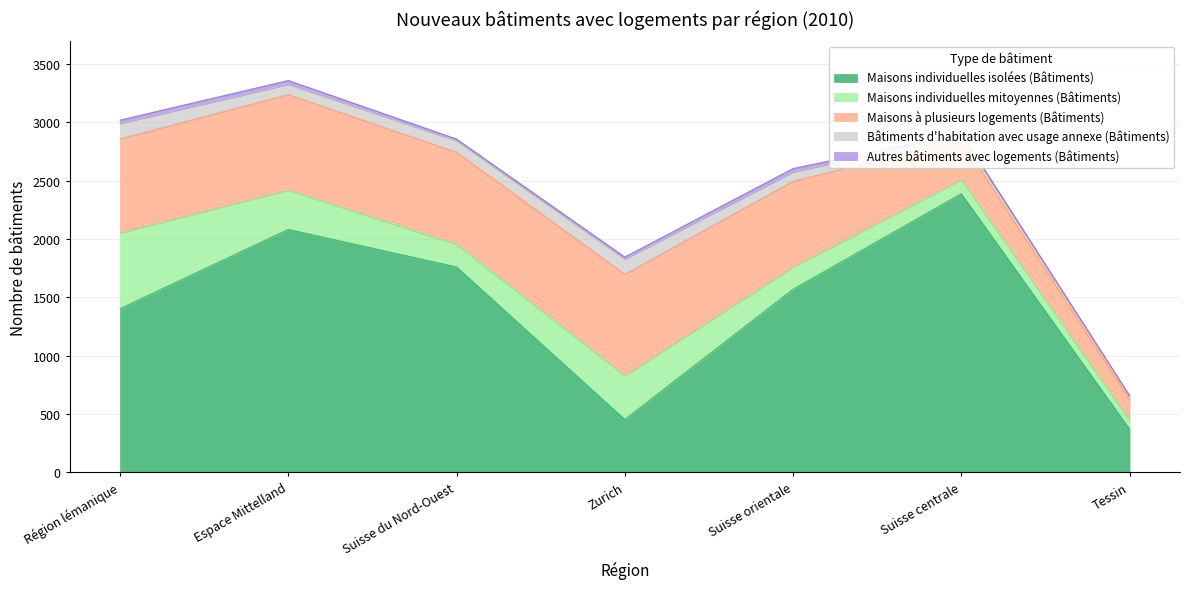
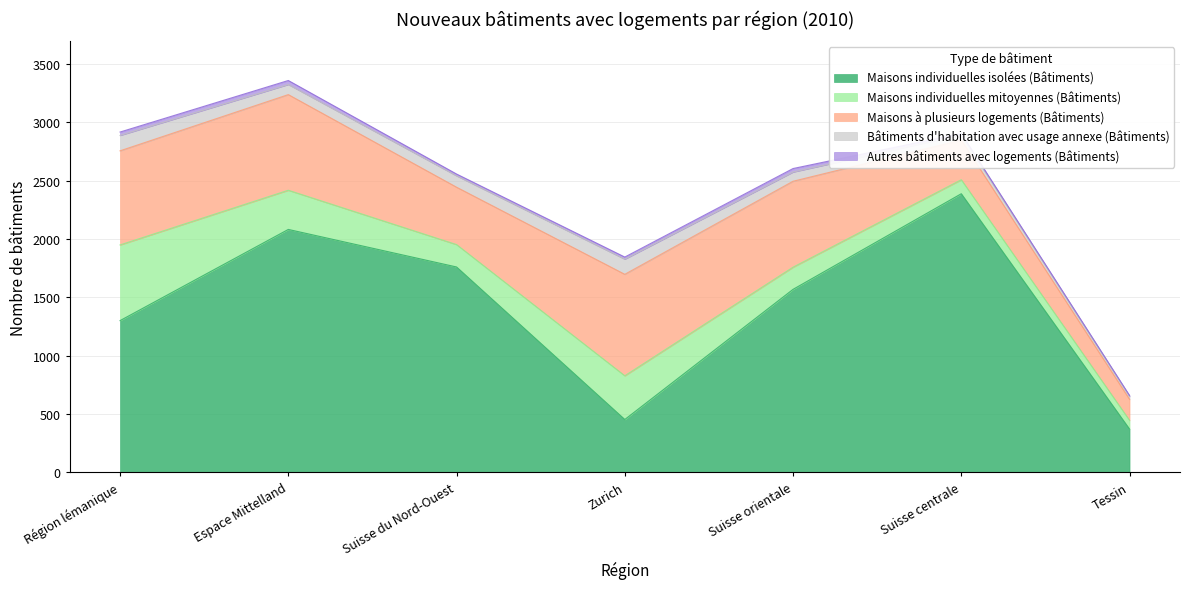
Maisons individuelles isolées (Bâtiments), Région lémanique: 1400 -> 1300
Maisons à plusieurs logements (Bâtiments), Suisse du Nord-Ouest: 790 -> 490
